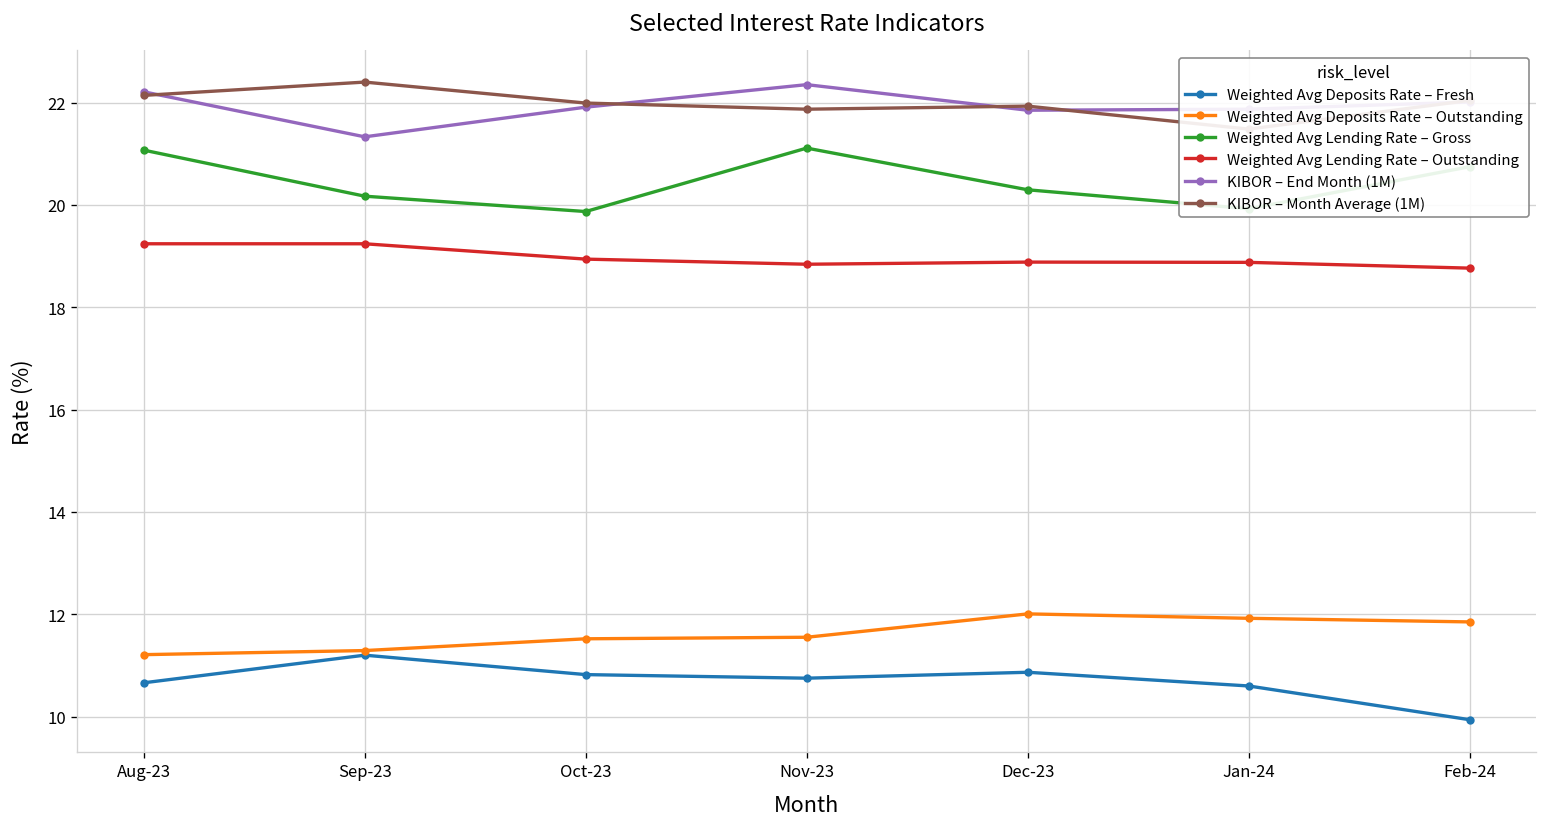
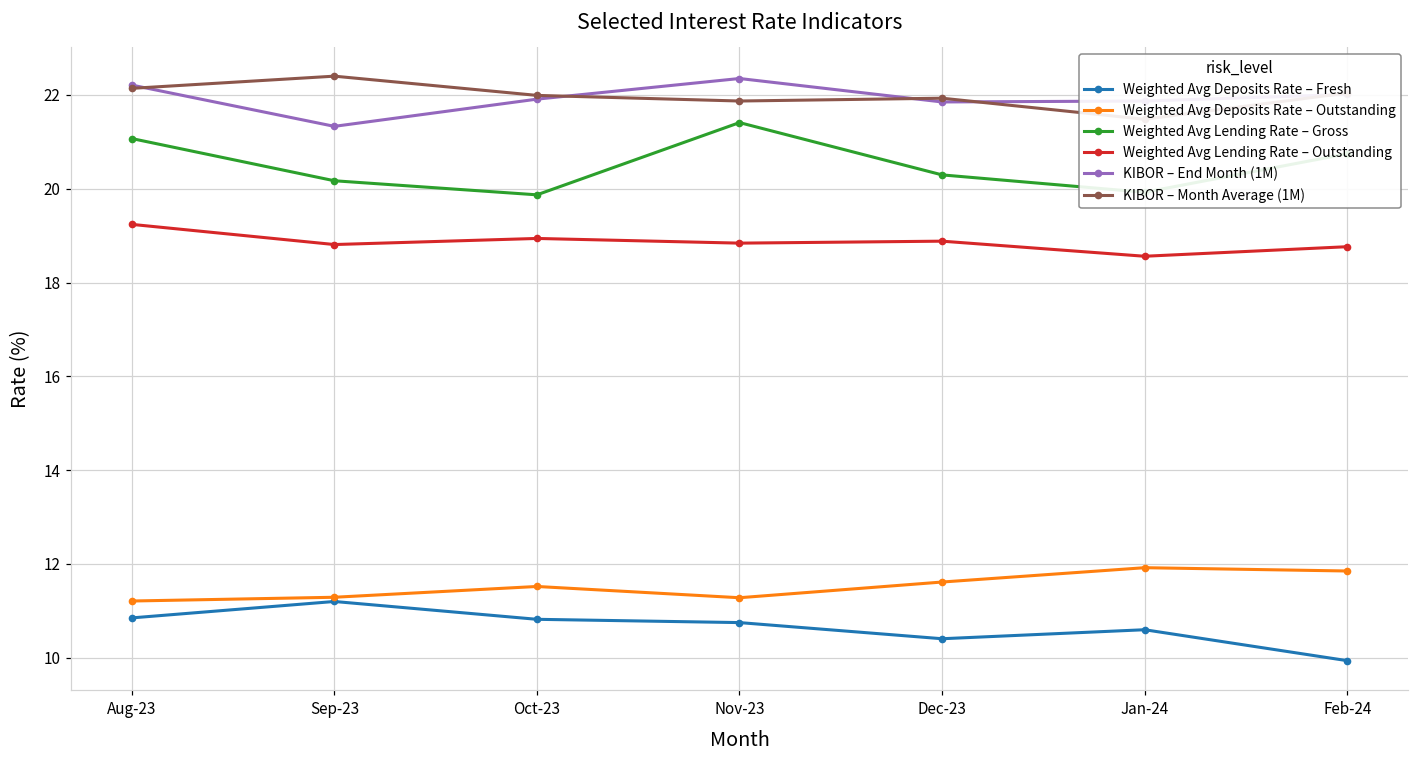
Weighted Avg Deposits Rate – Fresh, Aug-23: 10.7 -> 10.9
Weighted Avg Lending Rate – Outstanding, Sep-23: 19.2 -> 18.8
Weighted Avg Deposits Rate – Outstanding, Nov-23: 11.6 -> 11.3
Weighted Avg Lending Rate – Gross, Nov-23: 21.1 -> 21.4
Weighted Avg Deposits Rate – Fresh, Dec-23: 10.9 -> 10.4
Weighted Avg Deposits Rate – Outstanding, Dec-23: 12.0 -> 11.6
Weighted Avg Lending Rate – Outstanding, Jan-24: 18.9 -> 18.6
